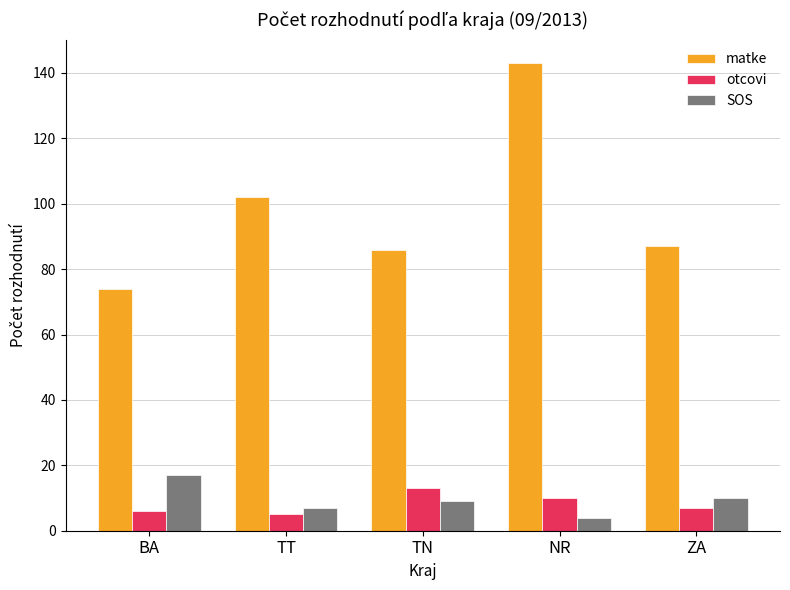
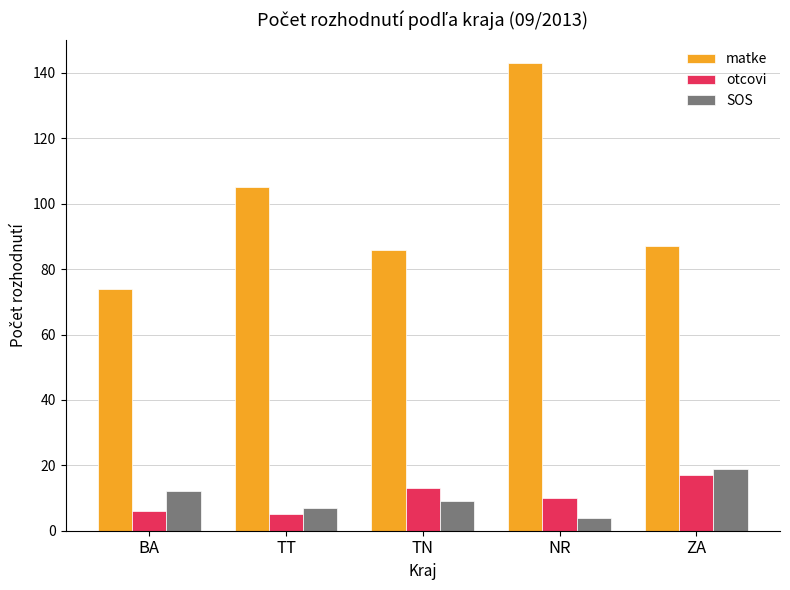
SOS, BA: 17 -> 12
matke, TT: 102 -> 105
otcovi, ZA: 7 -> 17
SOS, ZA: 10 -> 19
